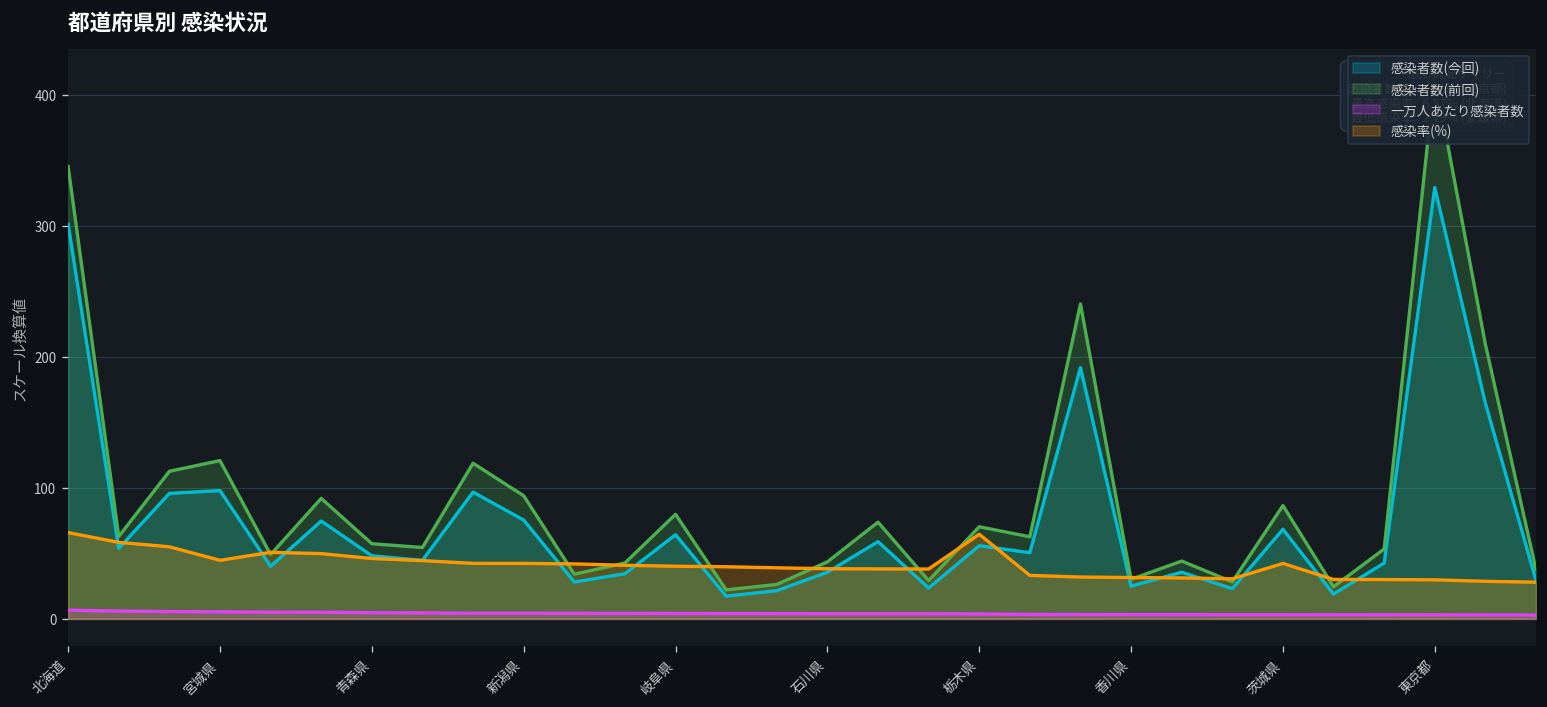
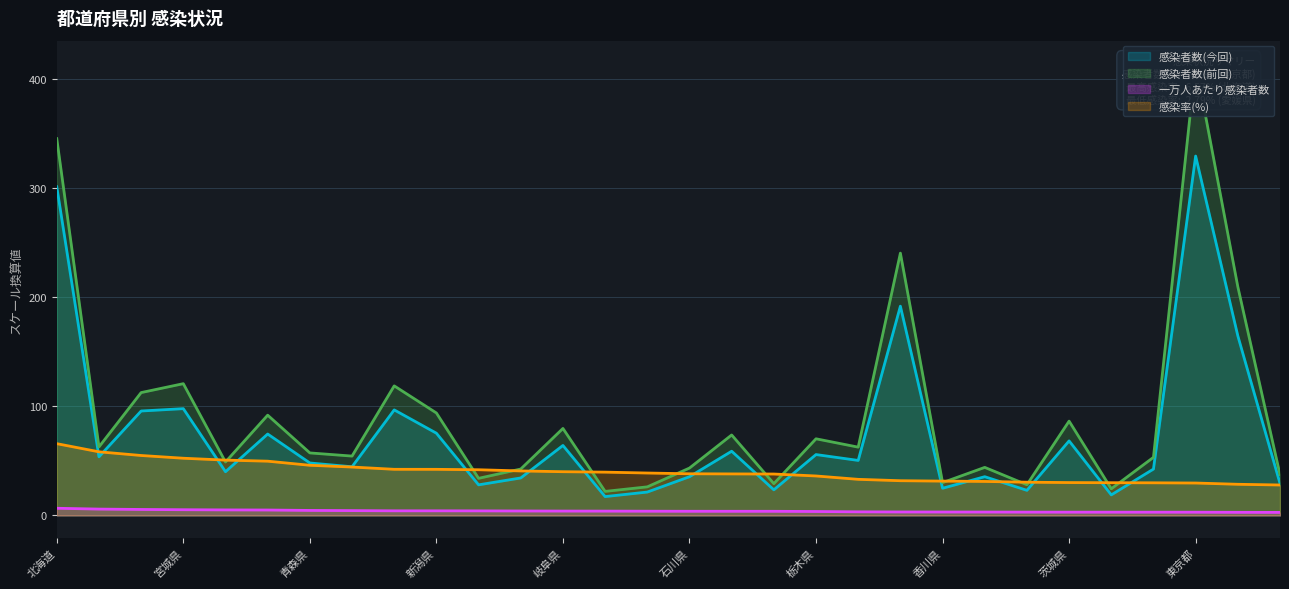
感染率(%), 宮城県: 45 -> 52
感染率(%), 栃木県: 64 -> 36
感染率(%), 茨城県: 42 -> 30
